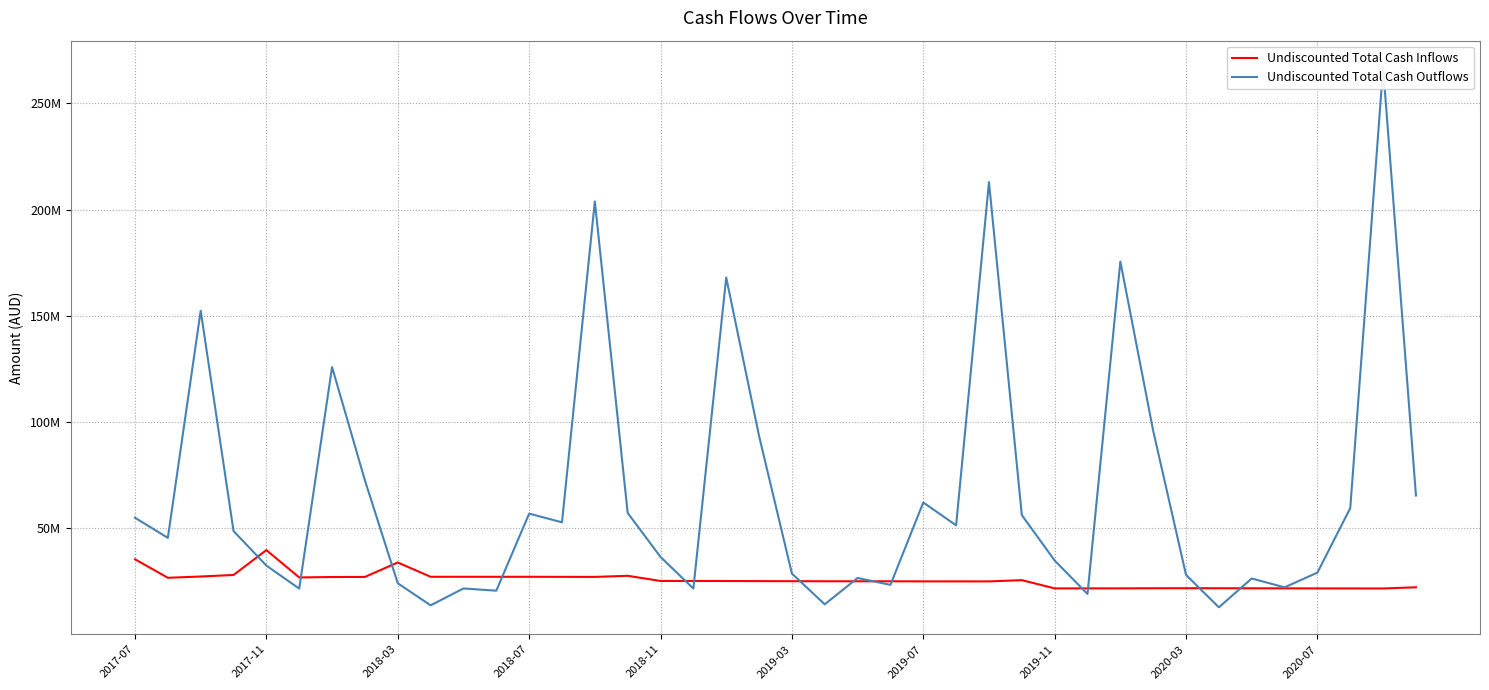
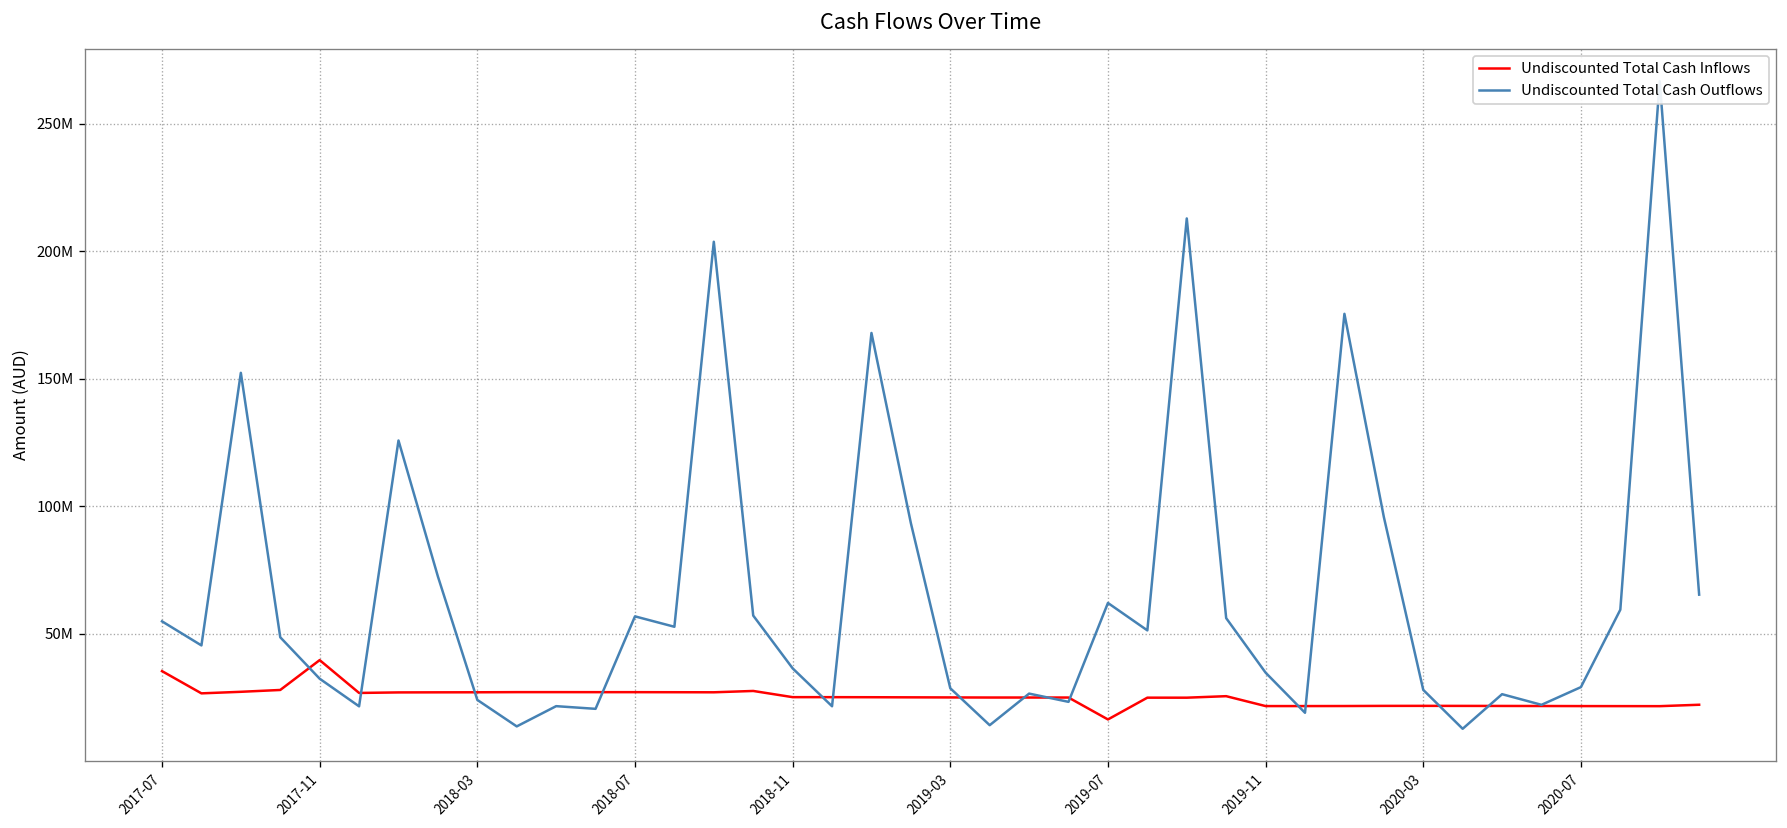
Undiscounted Total Cash Inflows, 2018-03: 34000000 -> 27000000
Undiscounted Total Cash Inflows, 2019-07: 25000000 -> 16000000
